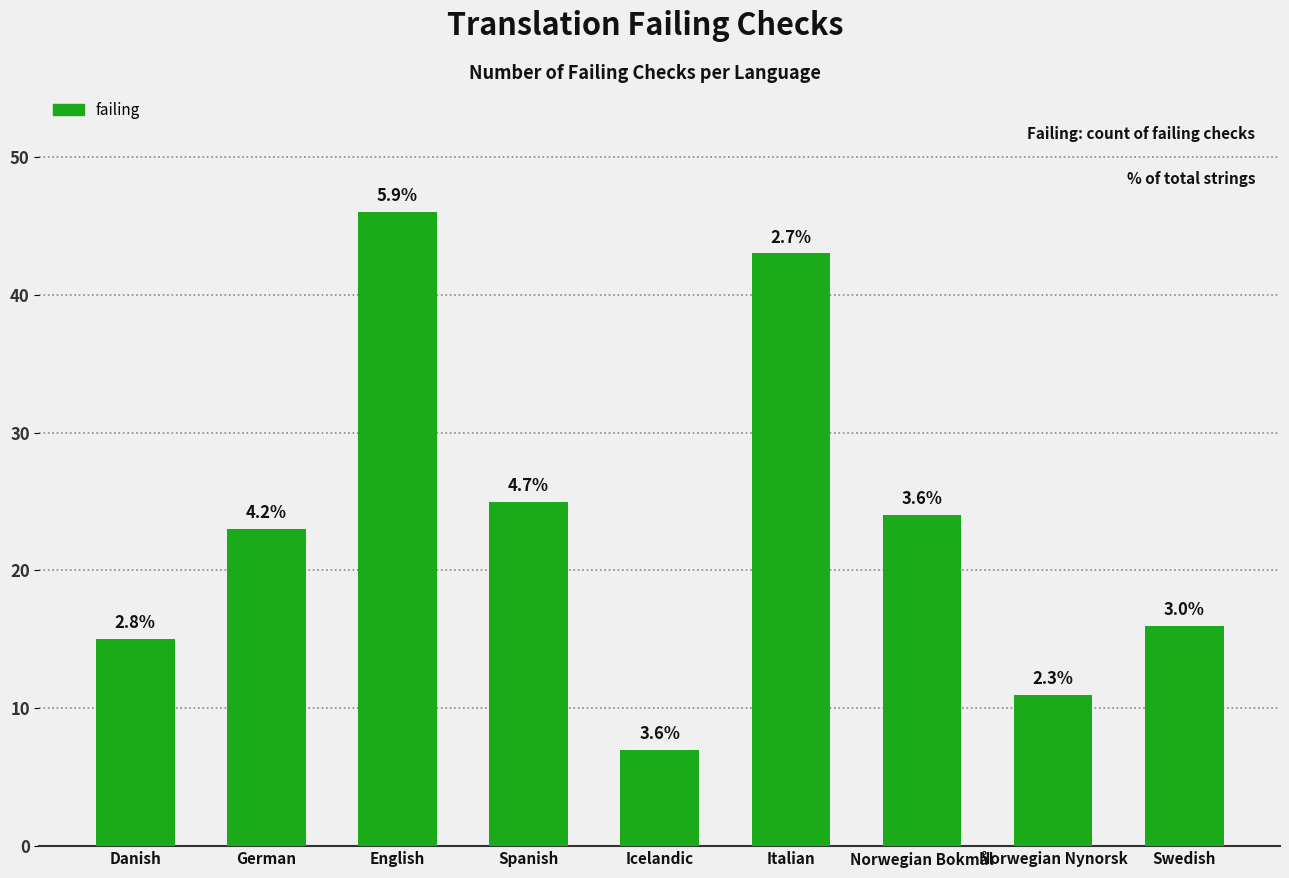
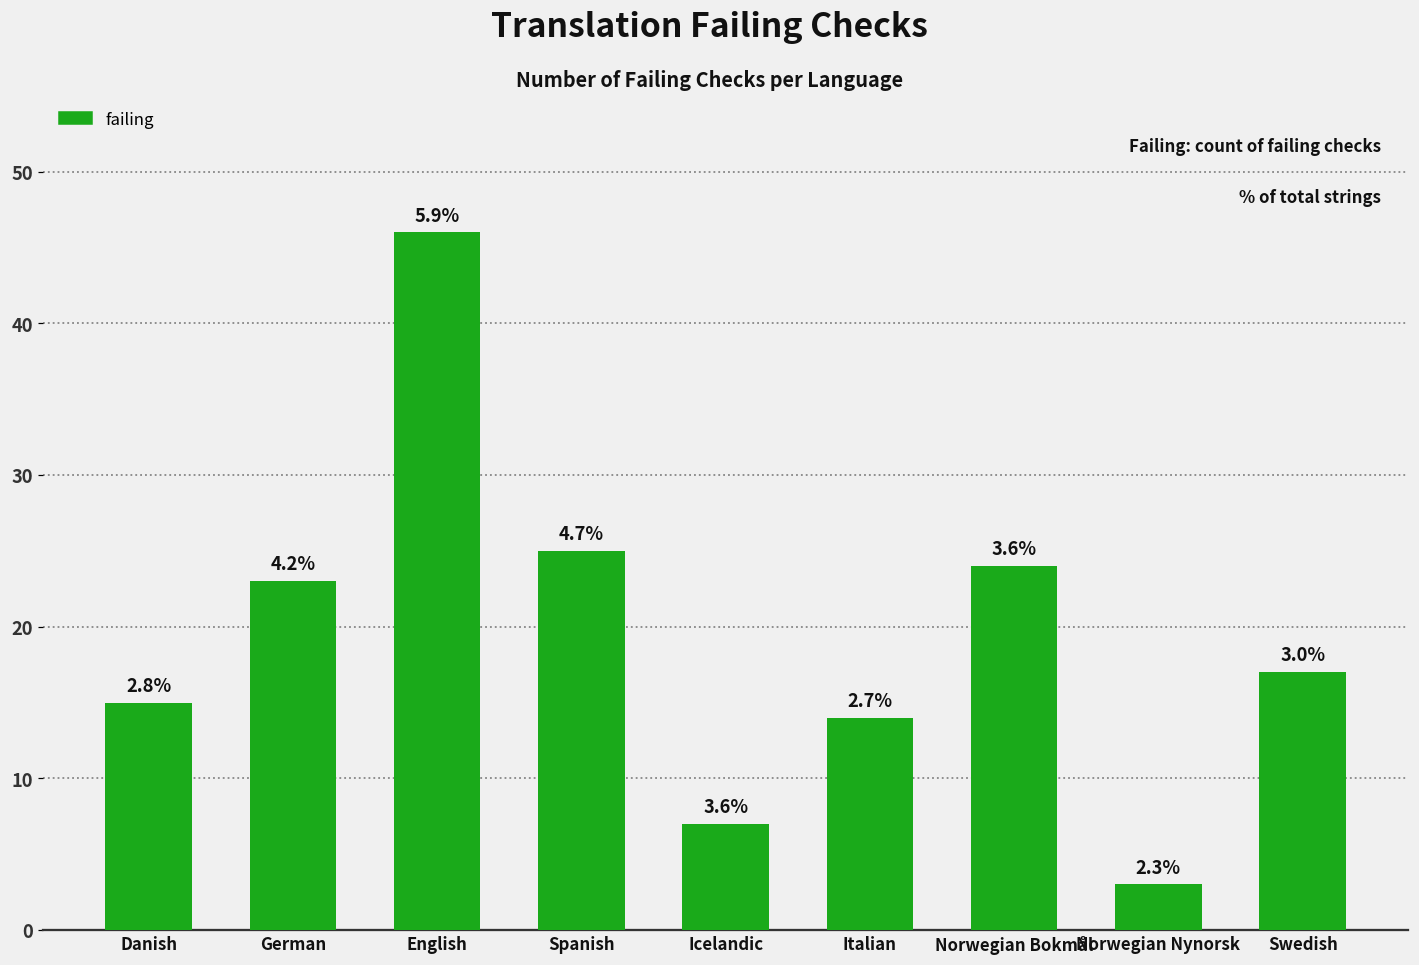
Italian: 43 -> 14
Norwegian Nynorsk: 11 -> 3
Swedish: 16 -> 17
